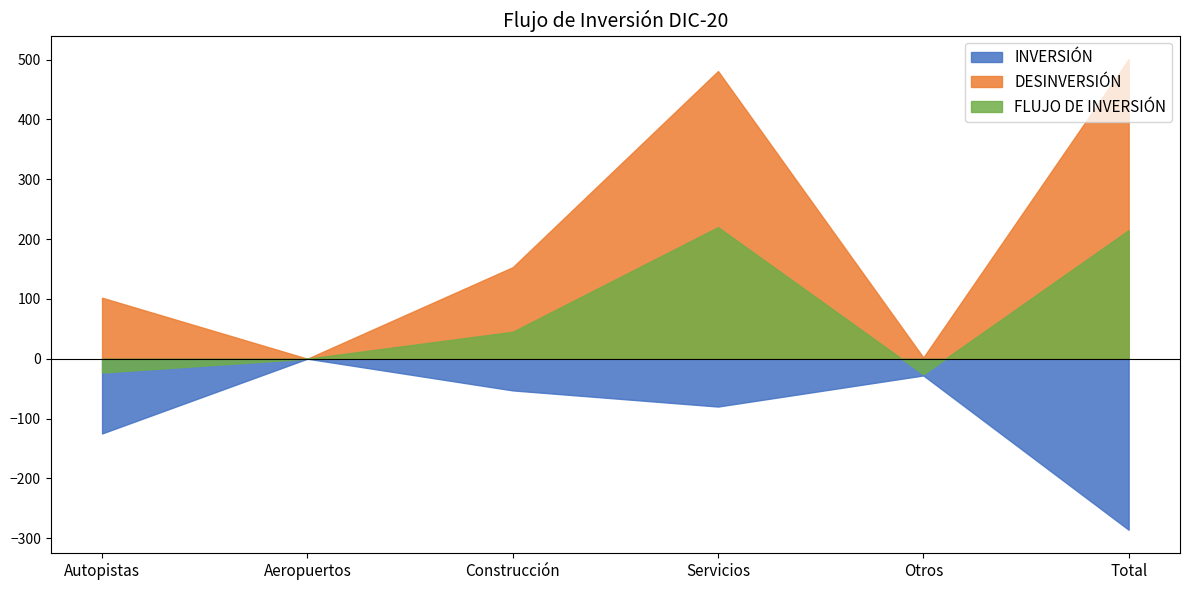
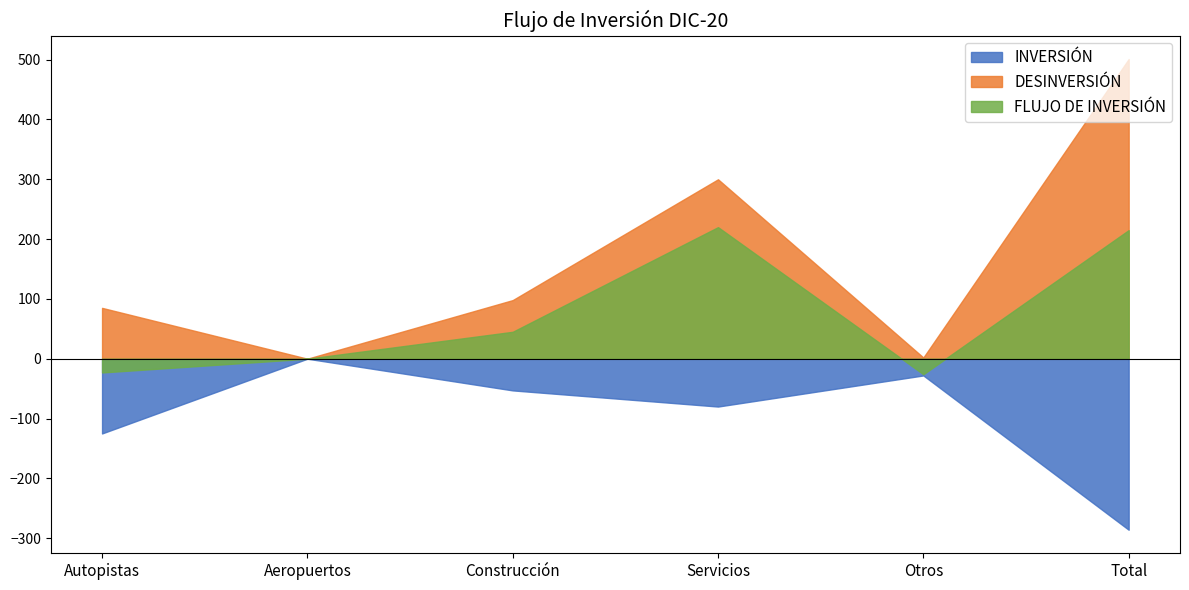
DESINVERSIÓN, Autopistas: 100 -> 90
DESINVERSIÓN, Construcción: 150 -> 100
DESINVERSIÓN, Servicios: 480 -> 300
